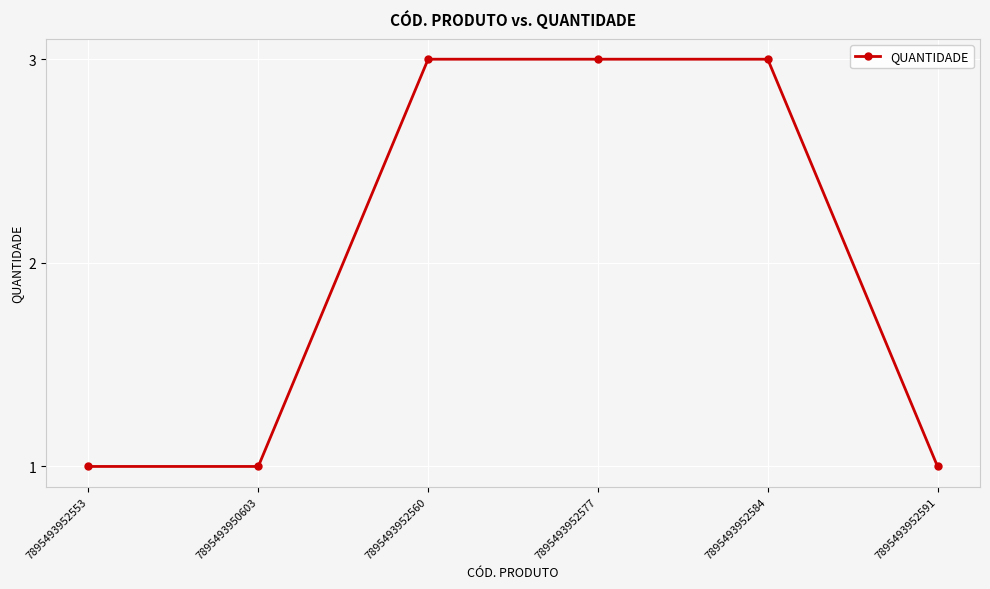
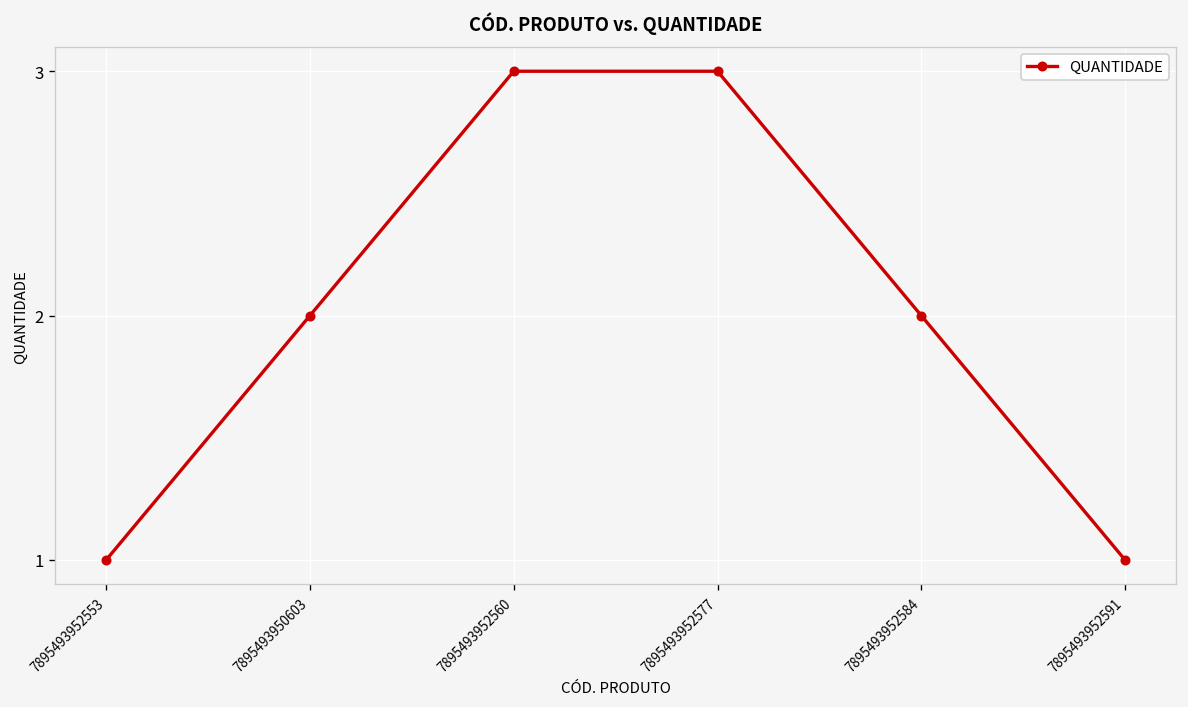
7895493950603: 1 -> 2
7895493952584: 3 -> 2
